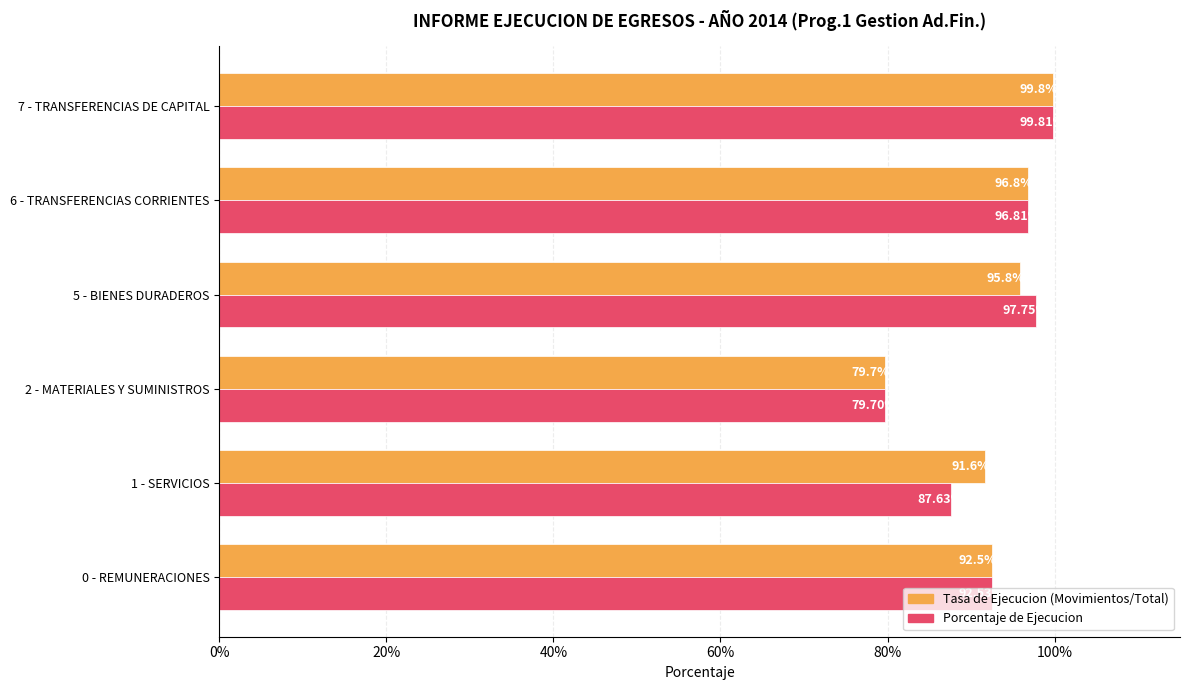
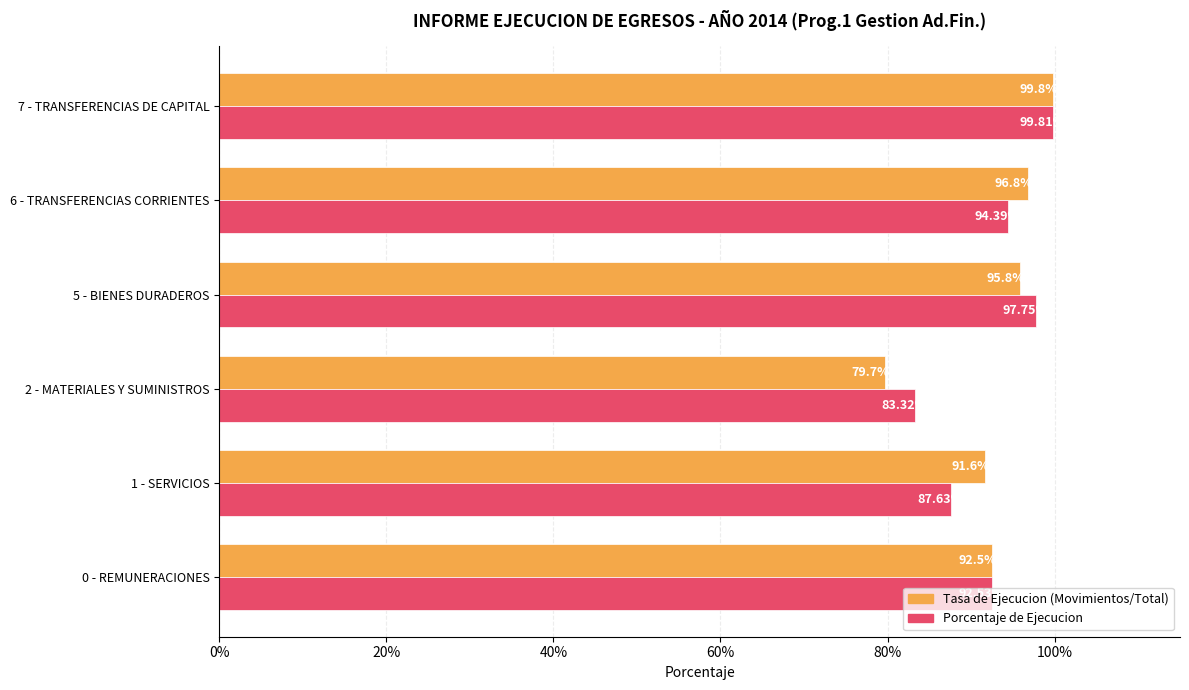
Porcentaje de Ejecucion, 6 - TRANSFERENCIAS CORRIENTES: 96.81% -> 94.39%
Porcentaje de Ejecucion, 2 - MATERIALES Y SUMINISTROS: 79.70% -> 83.32%
